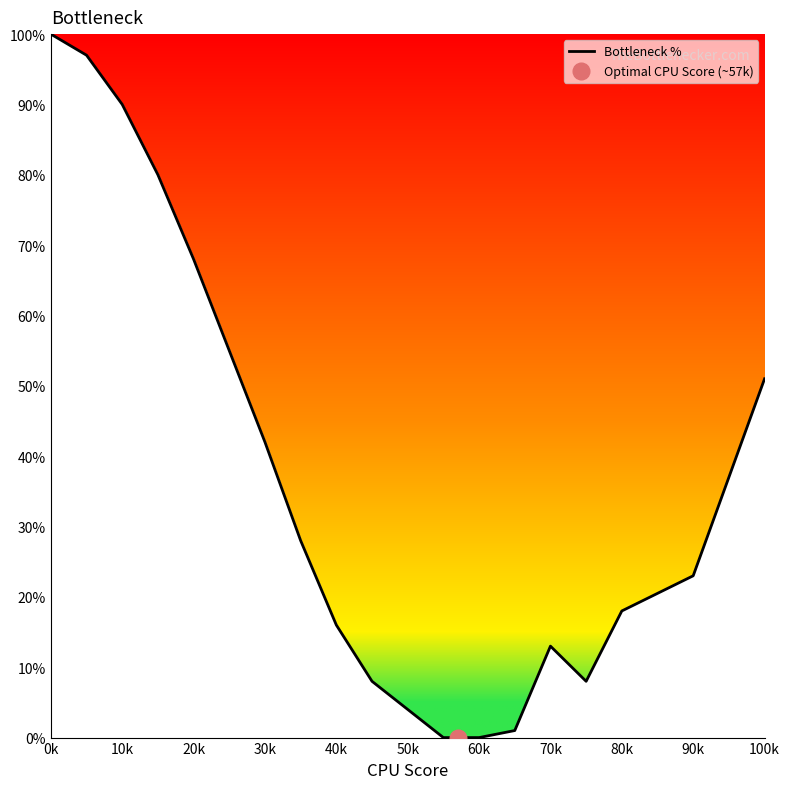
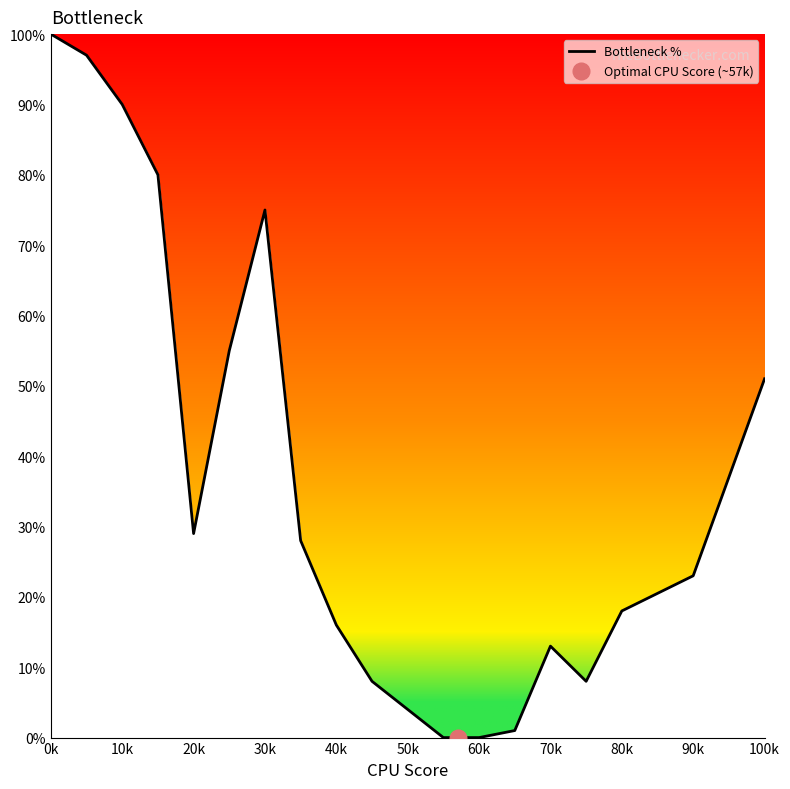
Bottleneck %, 20k: 68% -> 29%
Bottleneck %, 30k: 42% -> 75%
